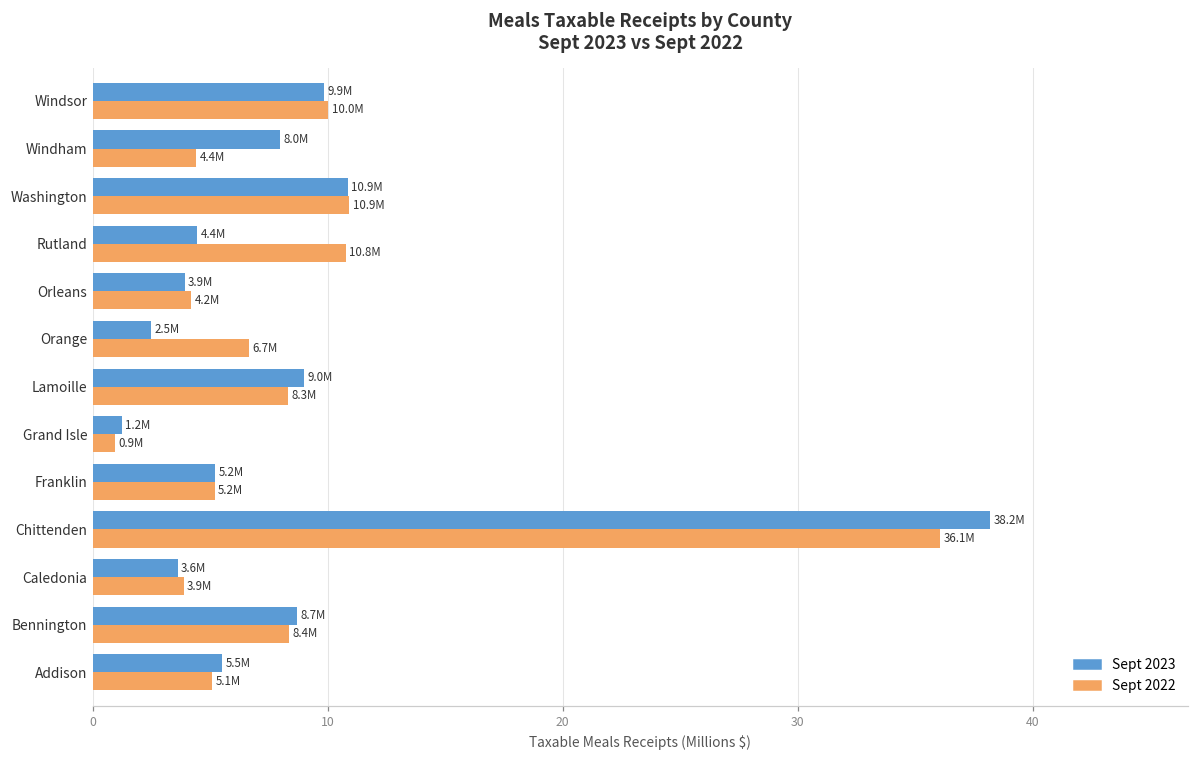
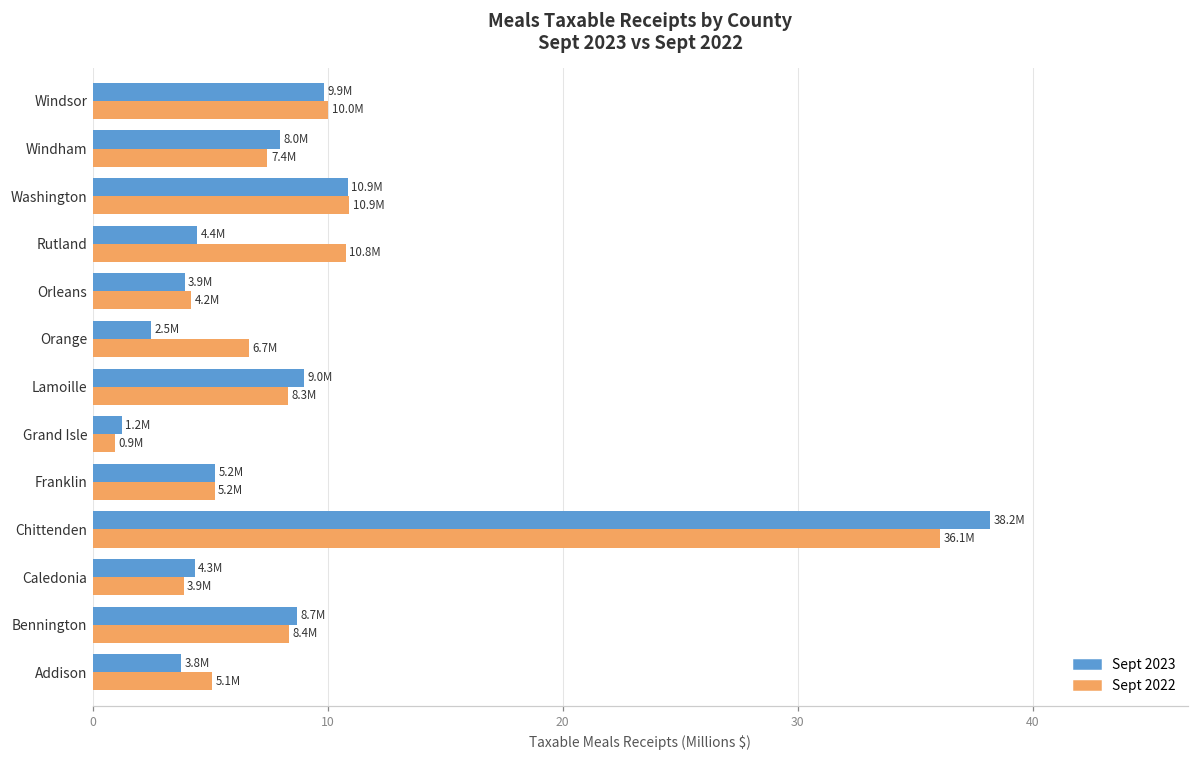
Sept 2022, Windham: 4.4M -> 7.4M
Sept 2023, Caledonia: 3.6M -> 4.3M
Sept 2023, Addison: 5.5M -> 3.8M
